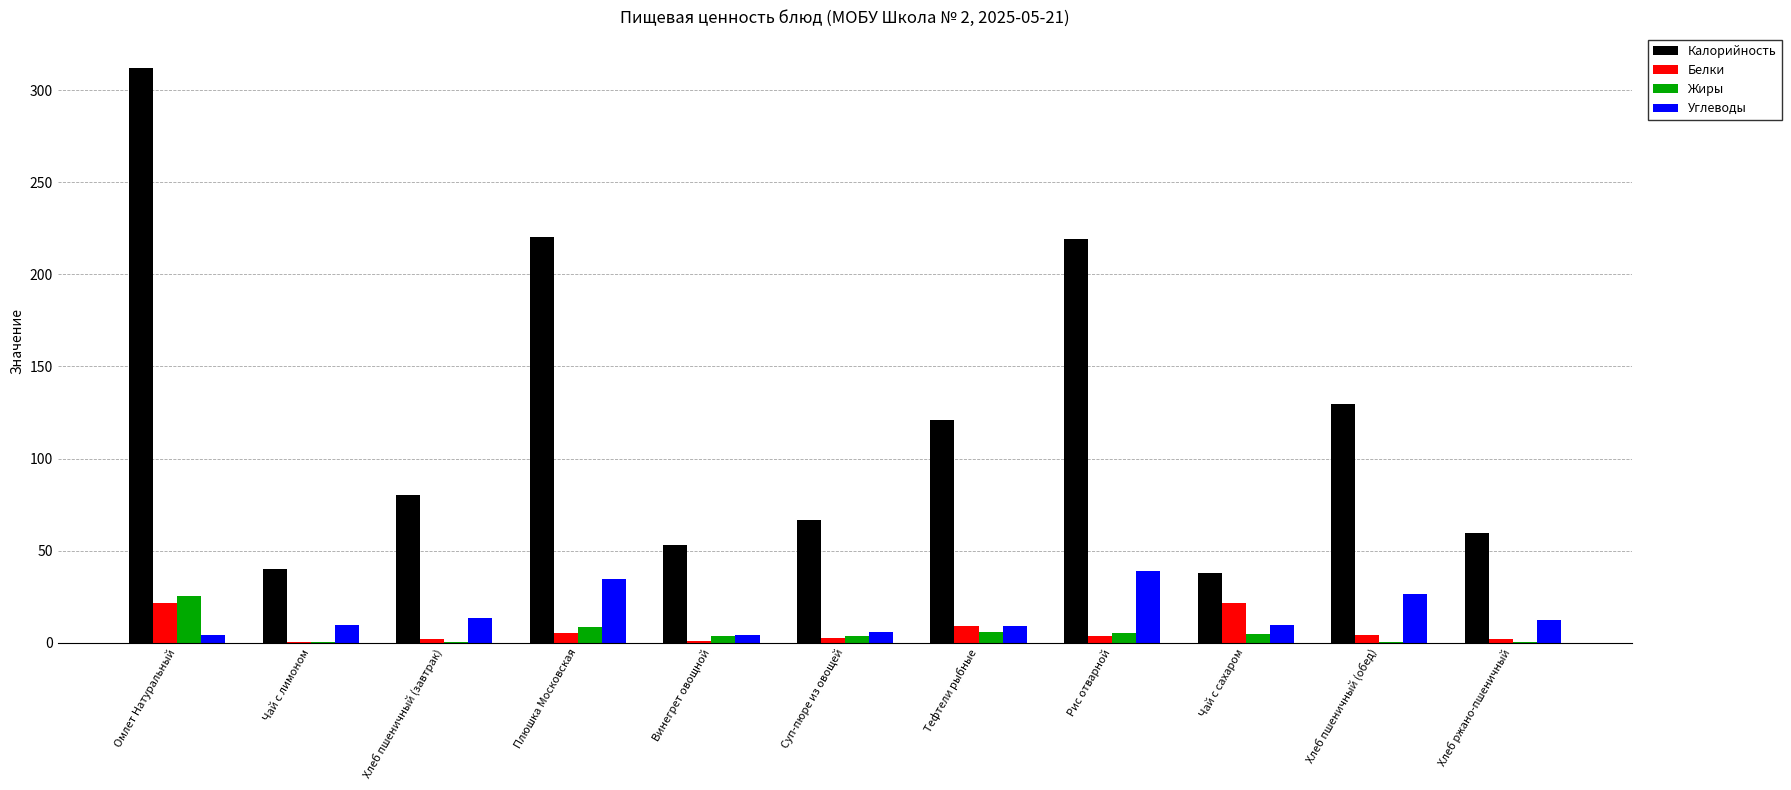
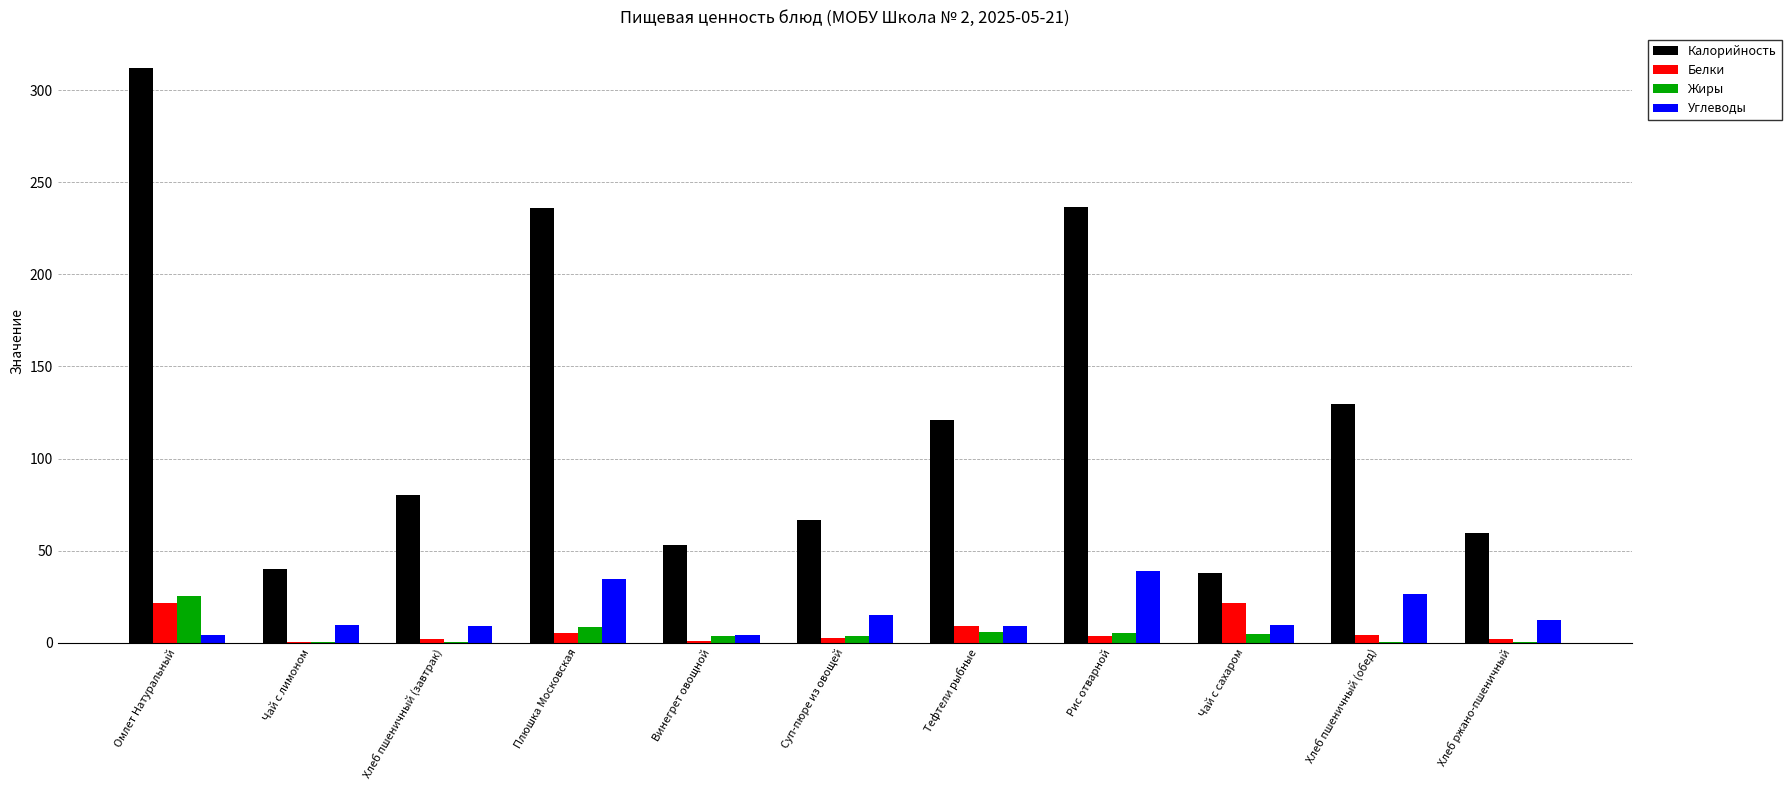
Углеводы, Хлеб пшеничный (завтрак): 13 -> 9
Калорийность, Плюшка Московская: 220 -> 236
Углеводы, Суп-пюре из овощей: 6 -> 15
Калорийность, Рис отварной: 219 -> 237
